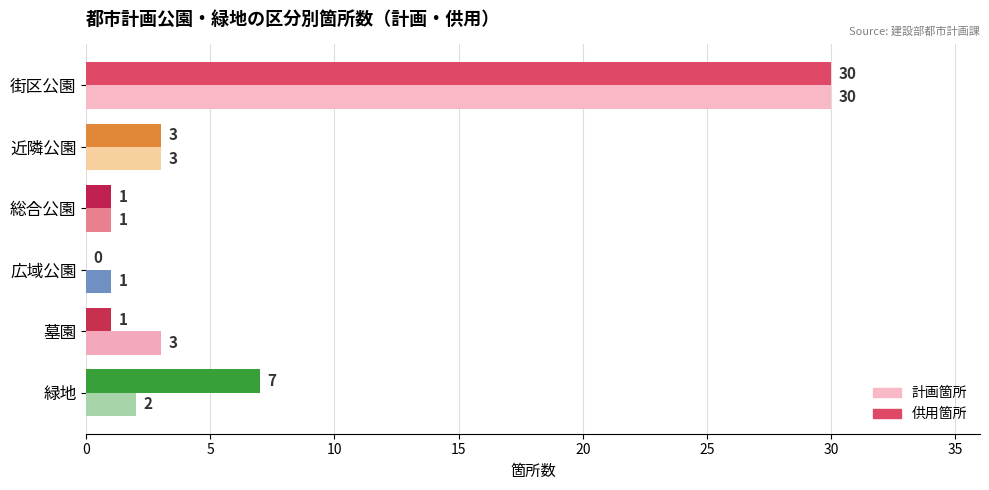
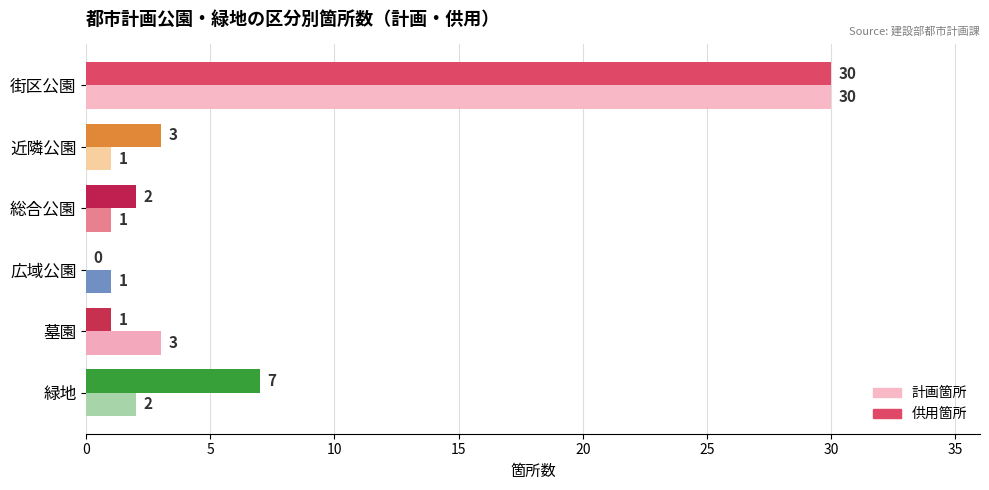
計画箇所, 近隣公園: 3 -> 1
供用箇所, 総合公園: 1 -> 2
